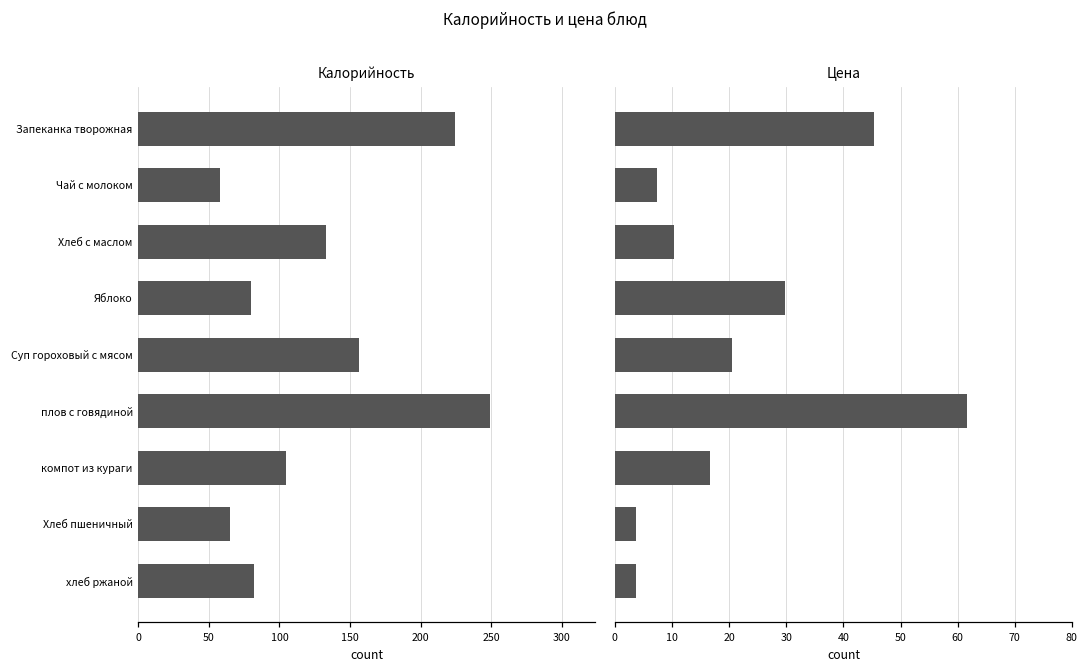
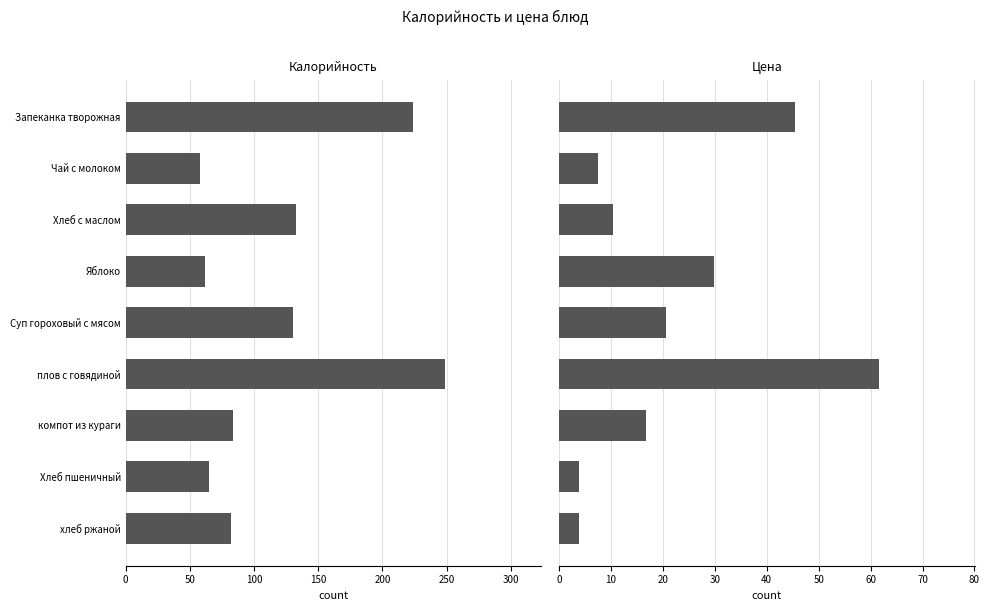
Калорийность, Яблоко: 80 -> 62
Калорийность, Суп гороховый с мясом: 156 -> 130
Калорийность, компот из кураги: 105 -> 84
